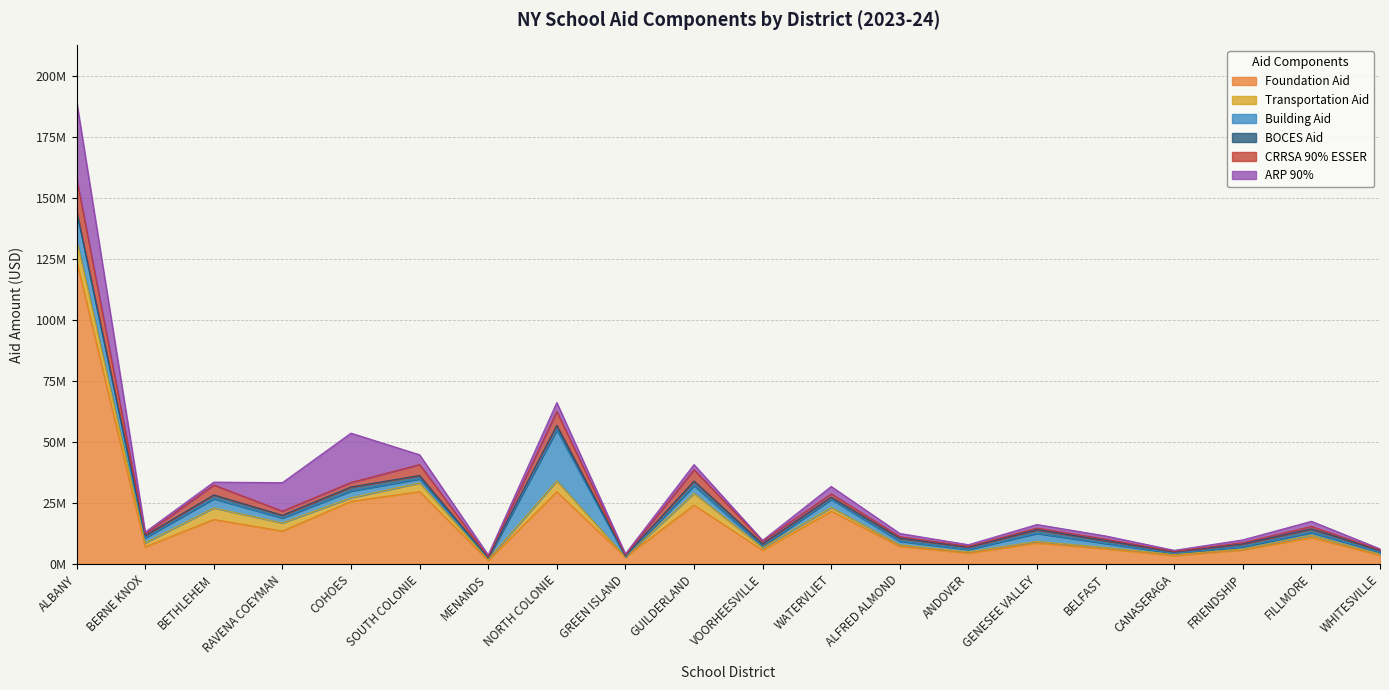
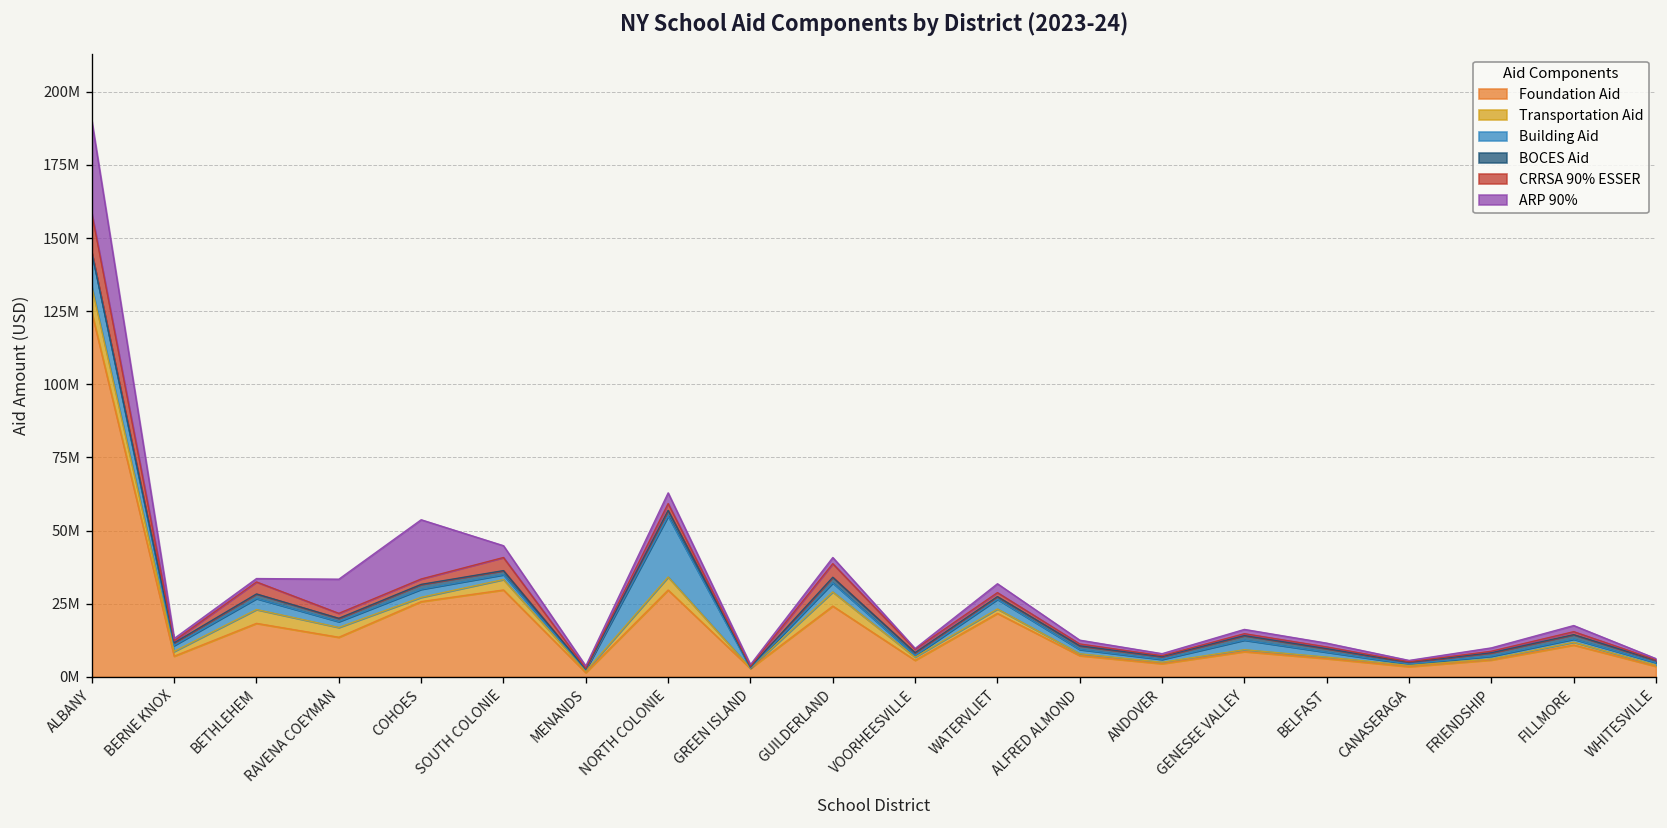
CRRSA 90% ESSER, NORTH COLONIE: 6000000 -> 2000000
